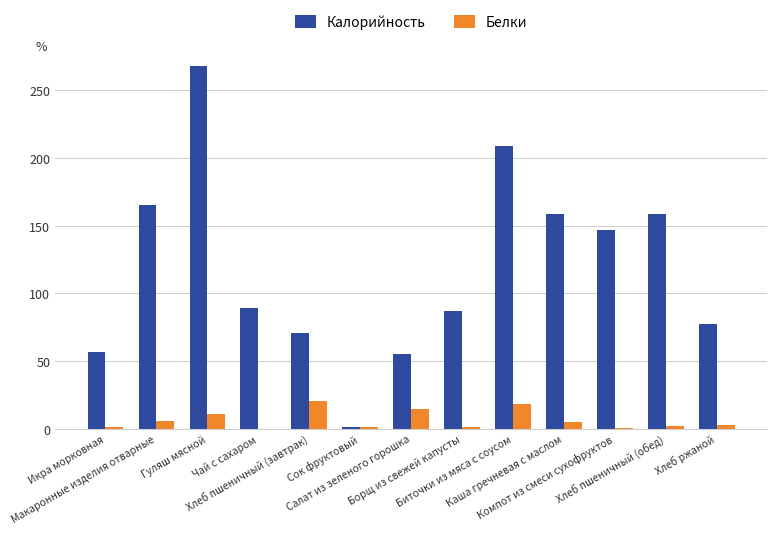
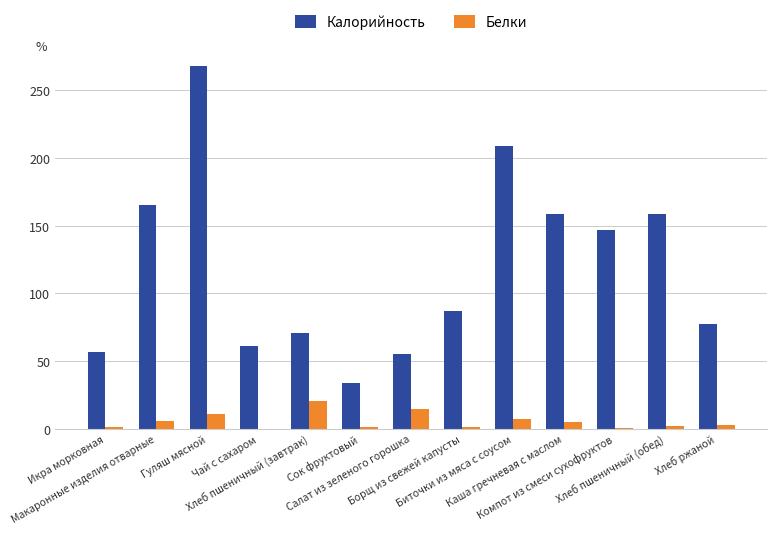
Калорийность, Чай с сахаром: 89 -> 61
Калорийность, Сок фруктовый: 1 -> 34
Белки, Биточки из мяса с соусом: 19 -> 7
